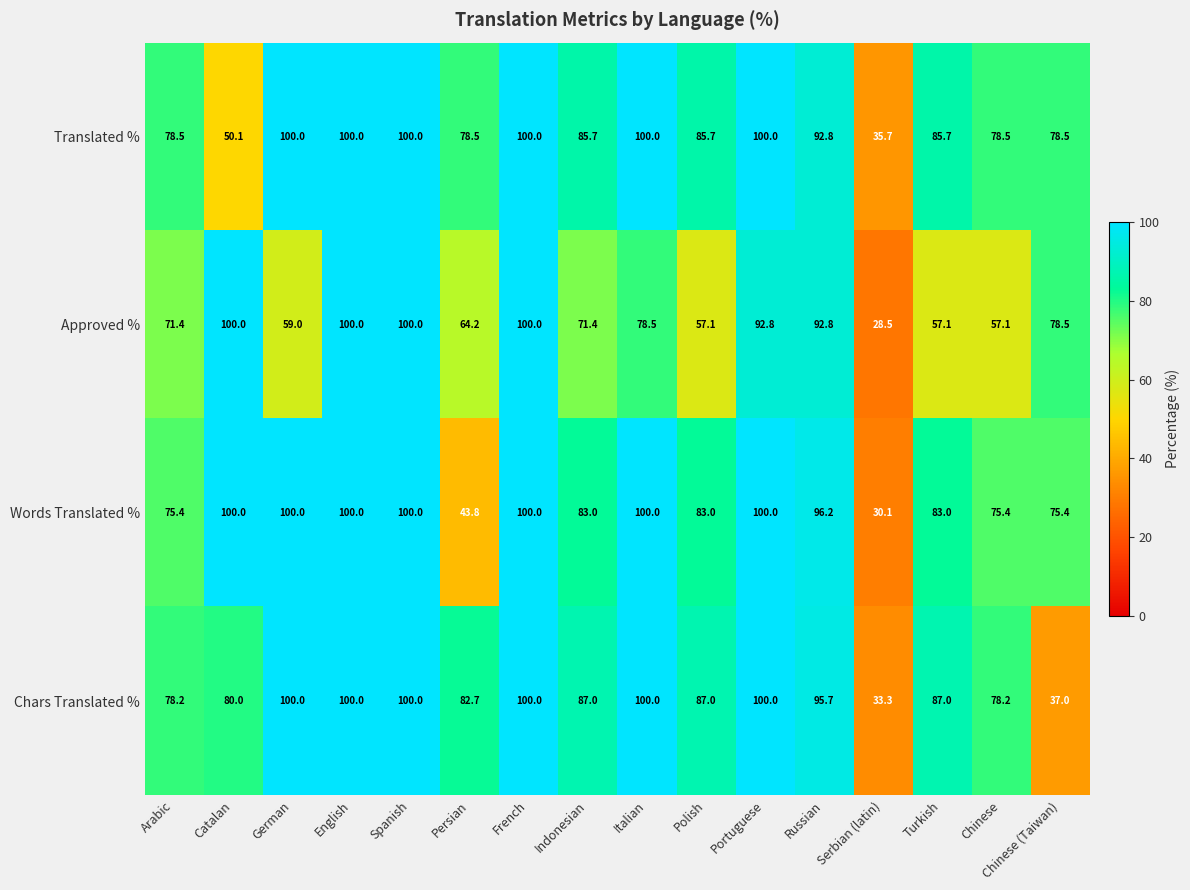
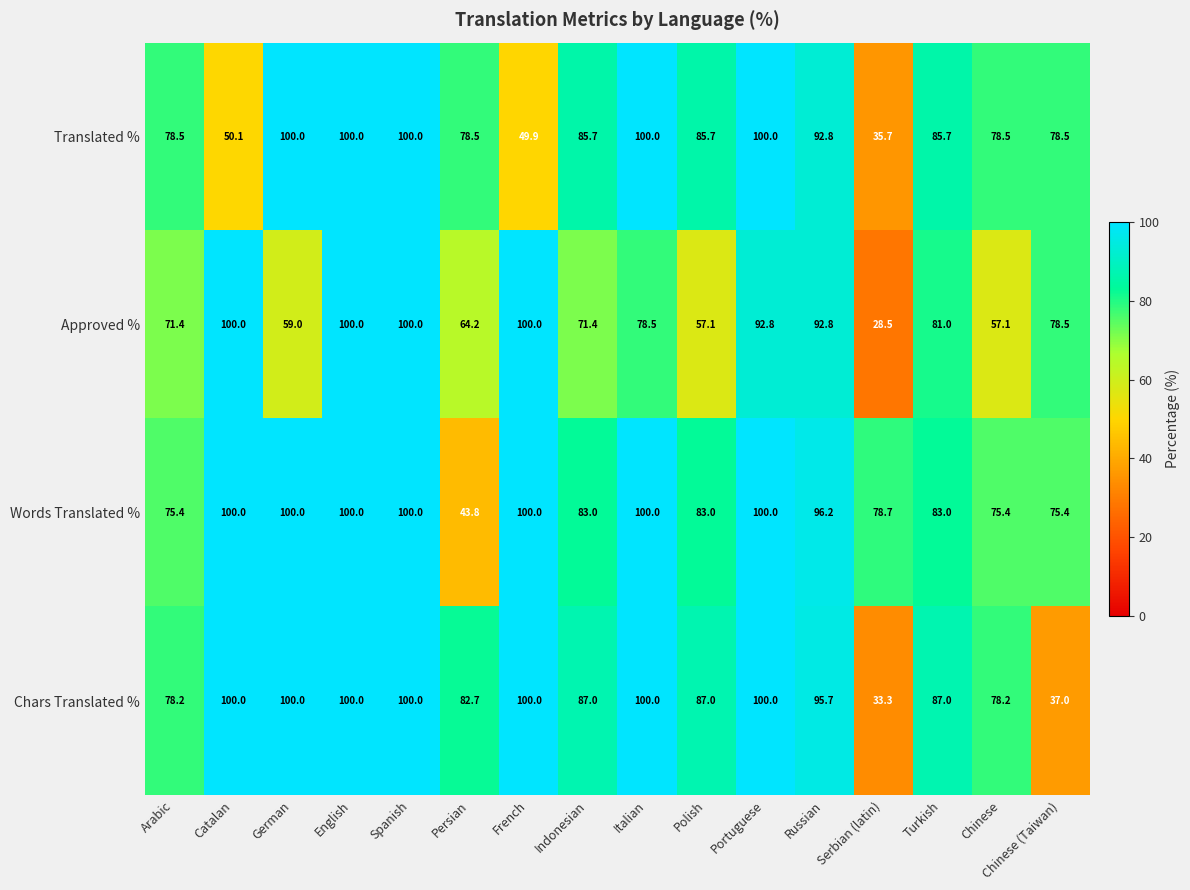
Translated %, French: 100.0 -> 49.9
Approved %, Turkish: 57.1 -> 81.0
Words Translated %, Serbian (latin): 30.1 -> 78.7
Chars Translated %, Catalan: 80.0 -> 100.0
